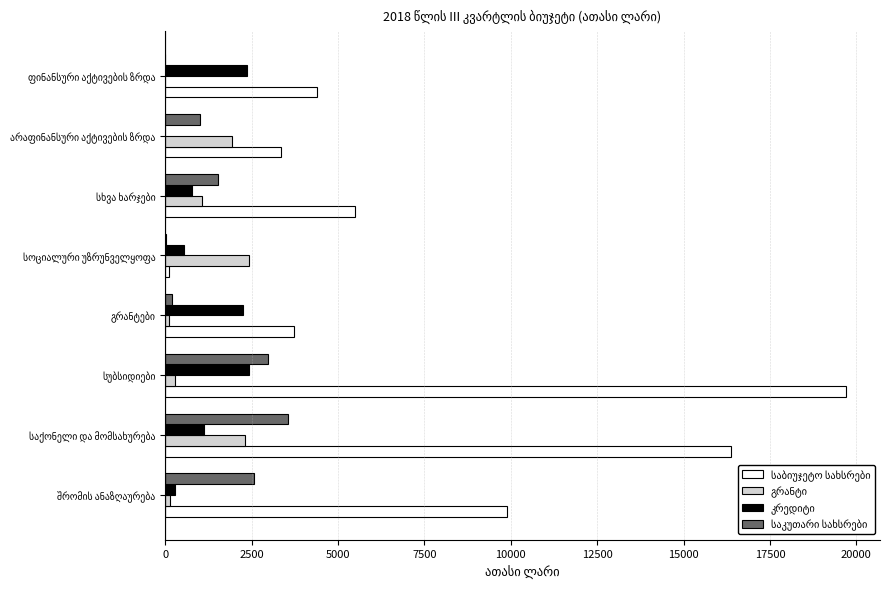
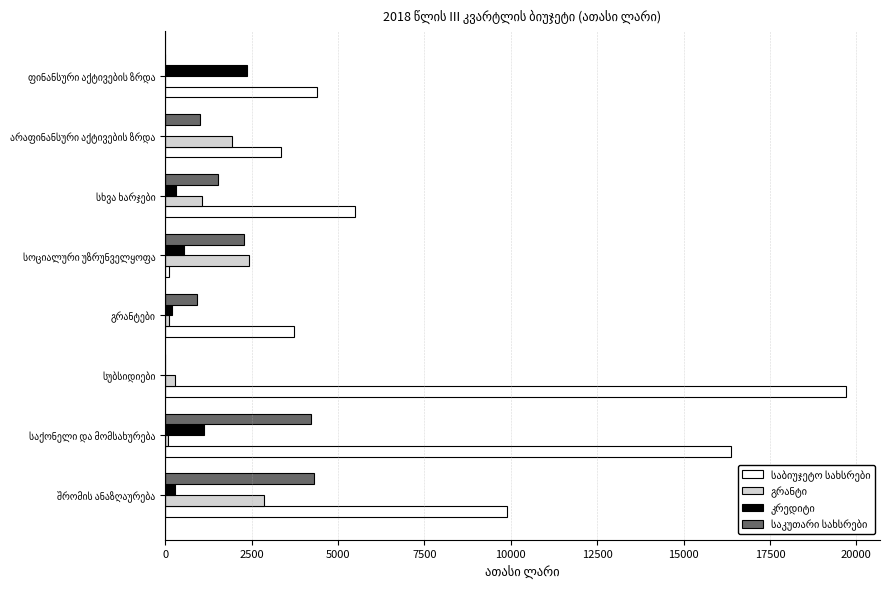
კრედიტი, სხვა ხარჯები: 800 -> 300
საკუთარი სახსრები, სოციალური უზრუნველყოფა: 0 -> 2300
საკუთარი სახსრები, გრანტები: 200 -> 900
კრედიტი, გრანტები: 2300 -> 200
საკუთარი სახსრები, სუბსიდიები: 3000 -> 0
კრედიტი, სუბსიდიები: 2400 -> 0
საკუთარი სახსრები, საქონელი და მომსახურება: 3600 -> 4200
გრანტი, საქონელი და მომსახურება: 2300 -> 100
საკუთარი სახსრები, შრომის ანაზღაურება: 2600 -> 4300
გრანტი, შრომის ანაზღაურება: 100 -> 2900
